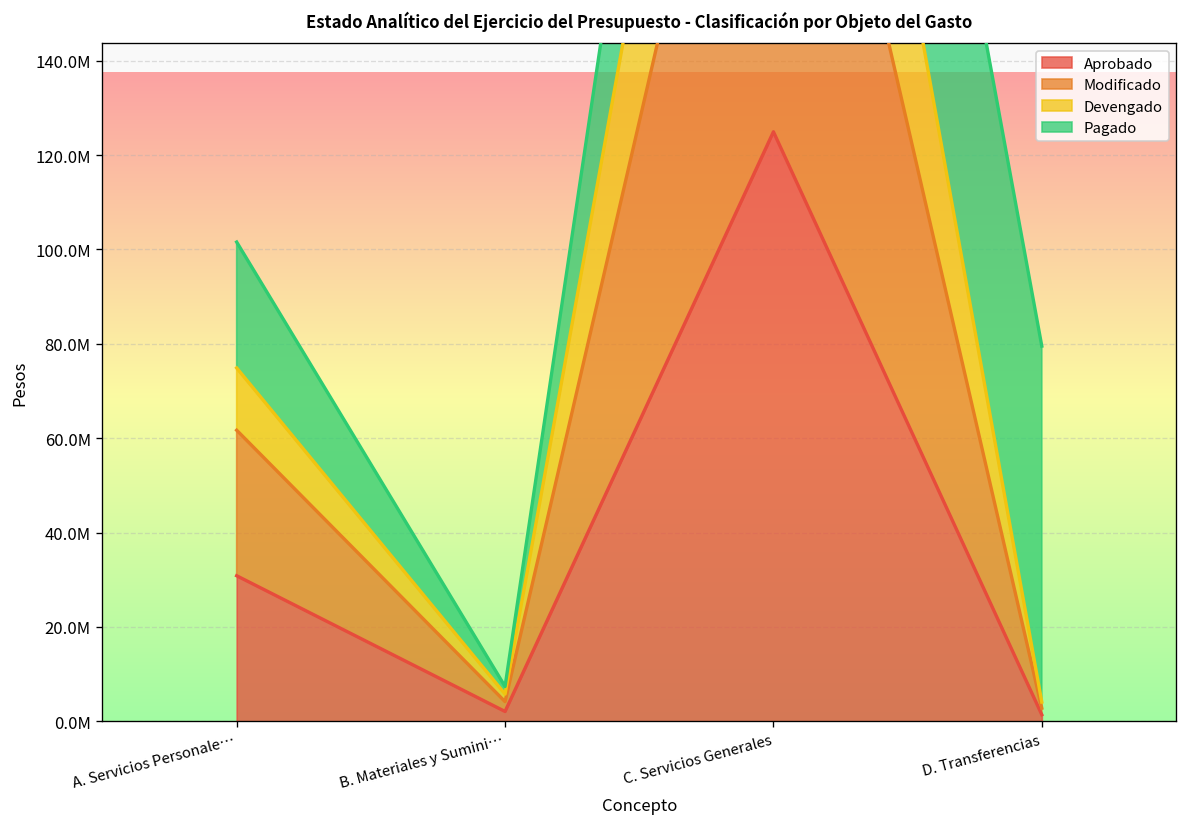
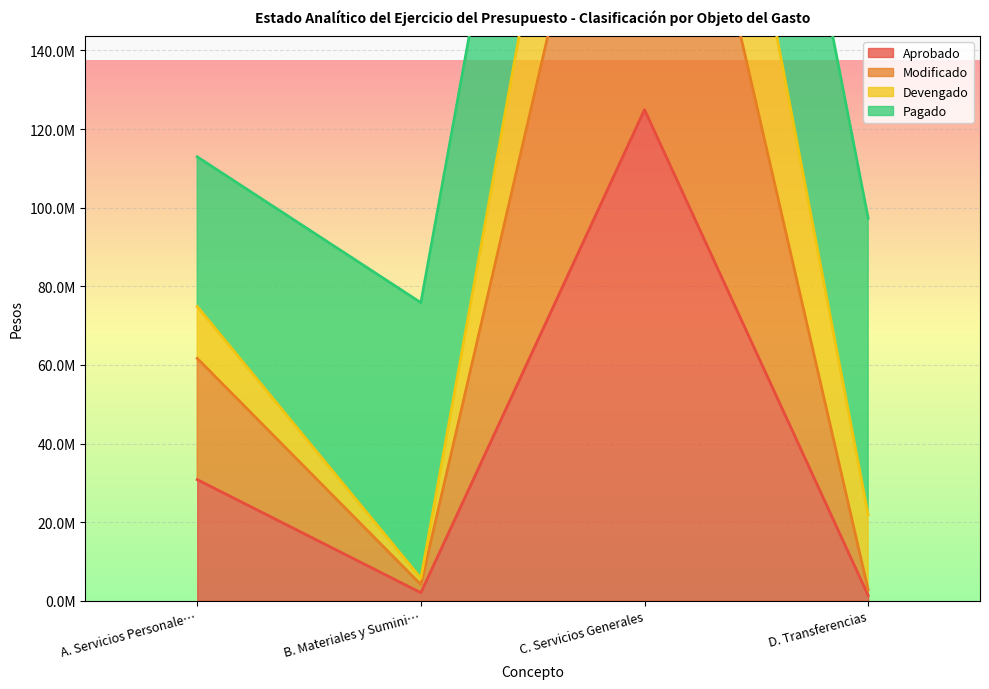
Pagado, A. Servicios Personale…: 27000000 -> 38000000
Pagado, B. Materiales y Sumini…: 2000000 -> 70000000
Devengado, D. Transferencias: 1000000 -> 19000000
